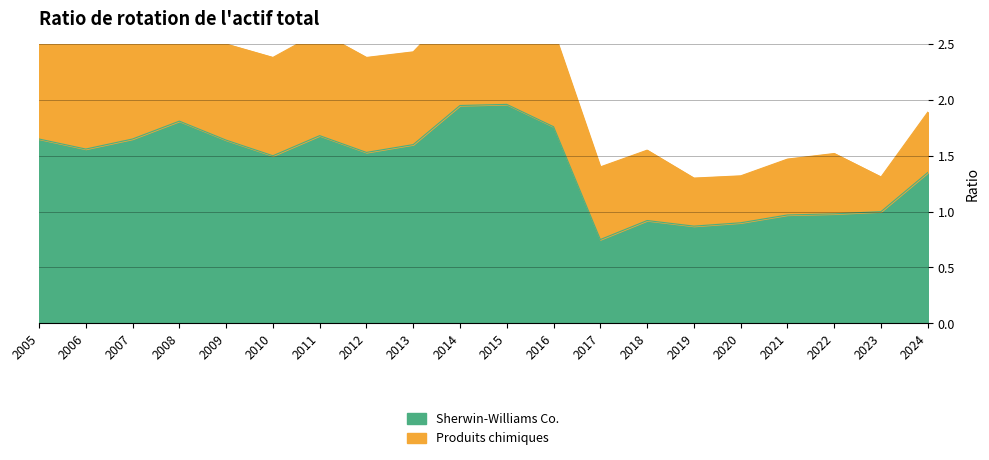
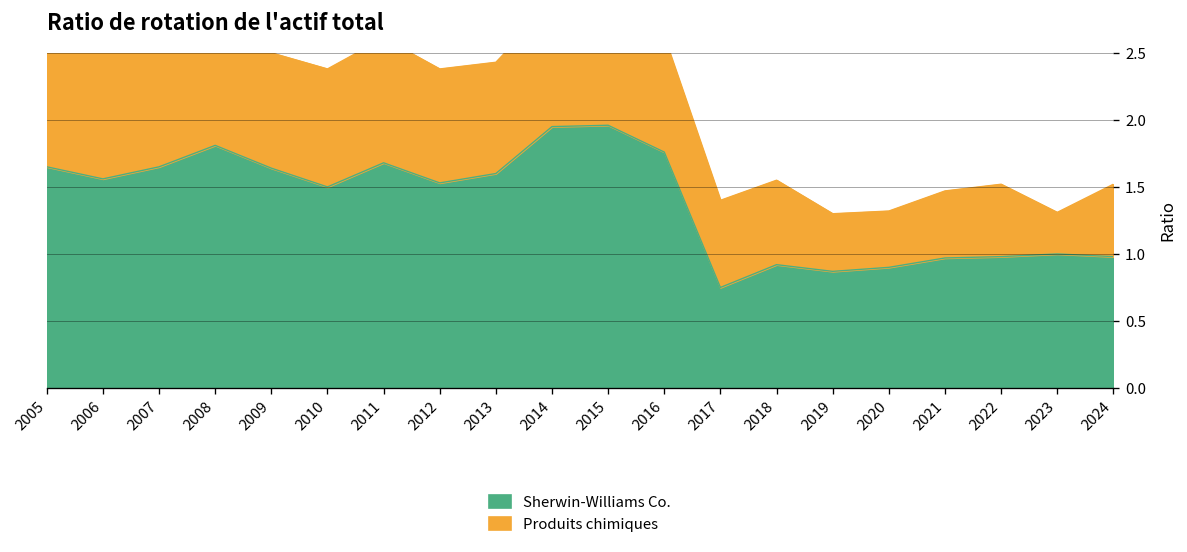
Sherwin-Williams Co., 2024: 1.35 -> 0.98
